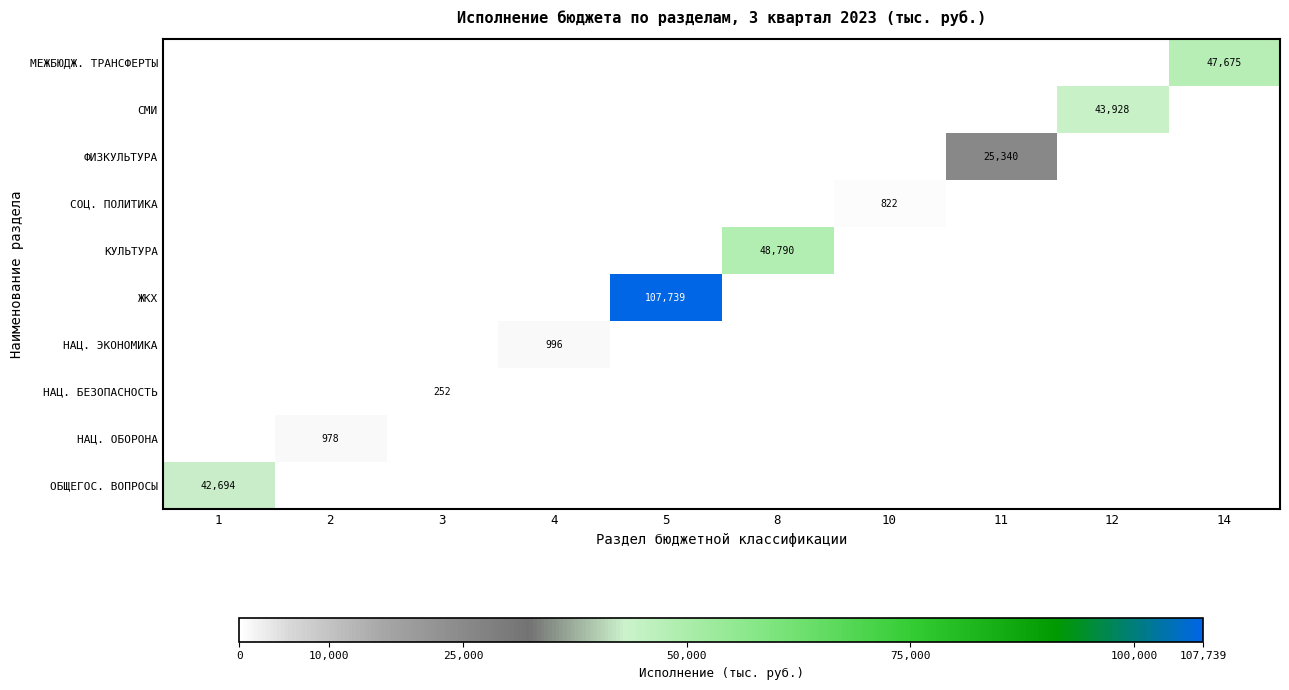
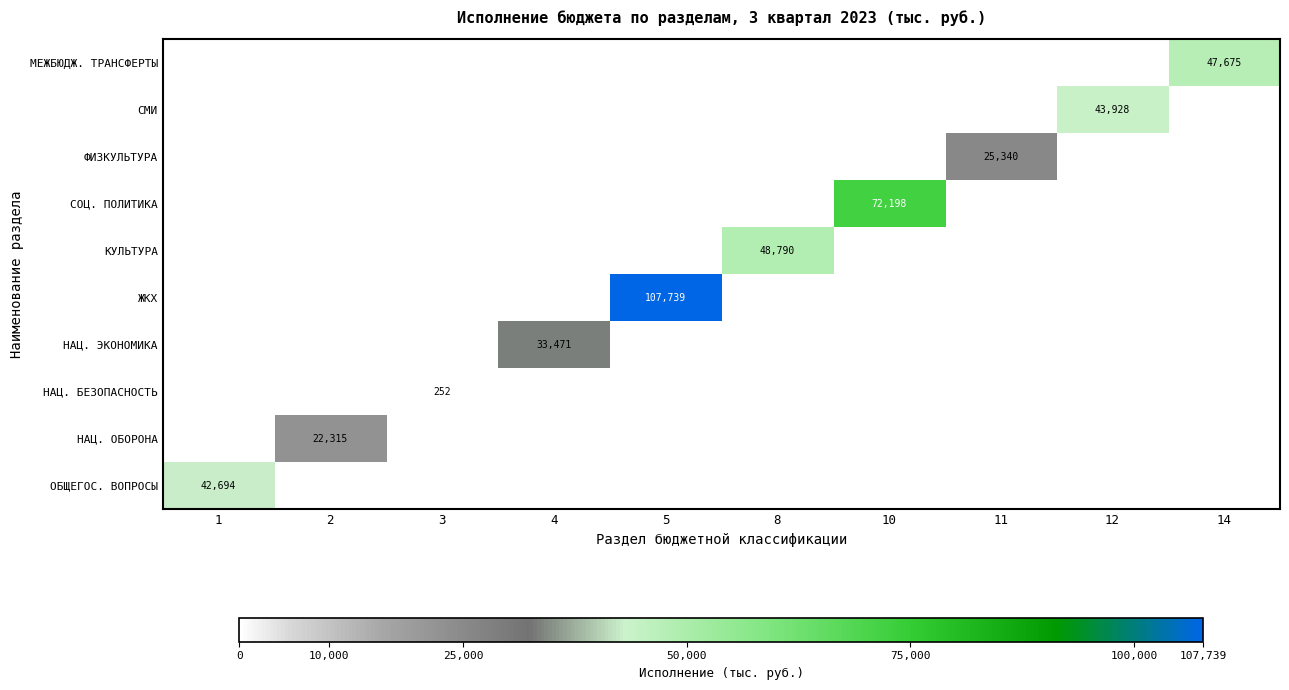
СОЦ. ПОЛИТИКА, 10: 822 -> 72,198
НАЦ. ЭКОНОМИКА, 4: 996 -> 33,471
НАЦ. ОБОРОНА, 2: 978 -> 22,315
